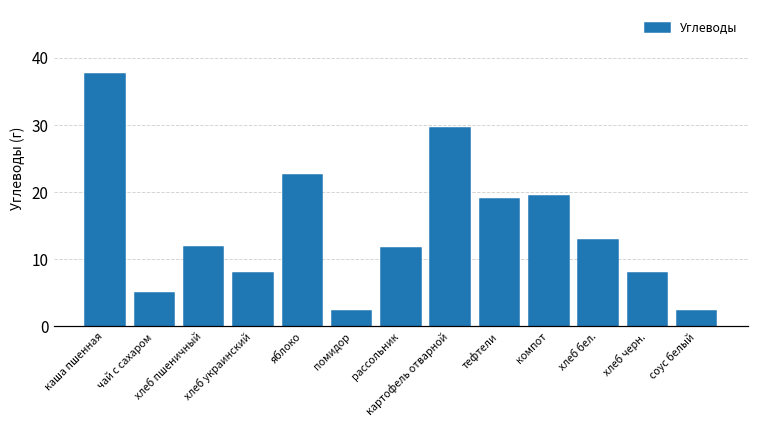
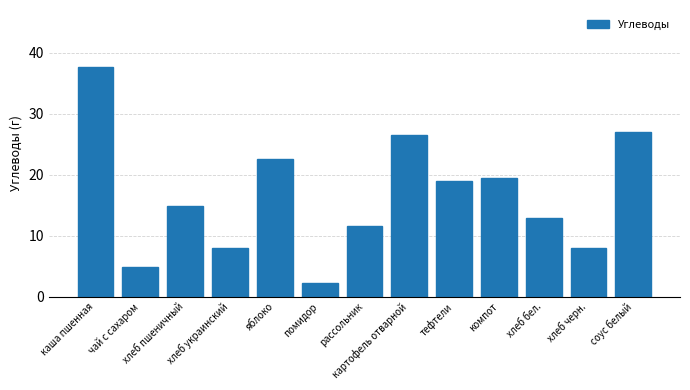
хлеб пшеничный: 12 -> 15
картофель отварной: 30 -> 27
соус белый: 2 -> 27
